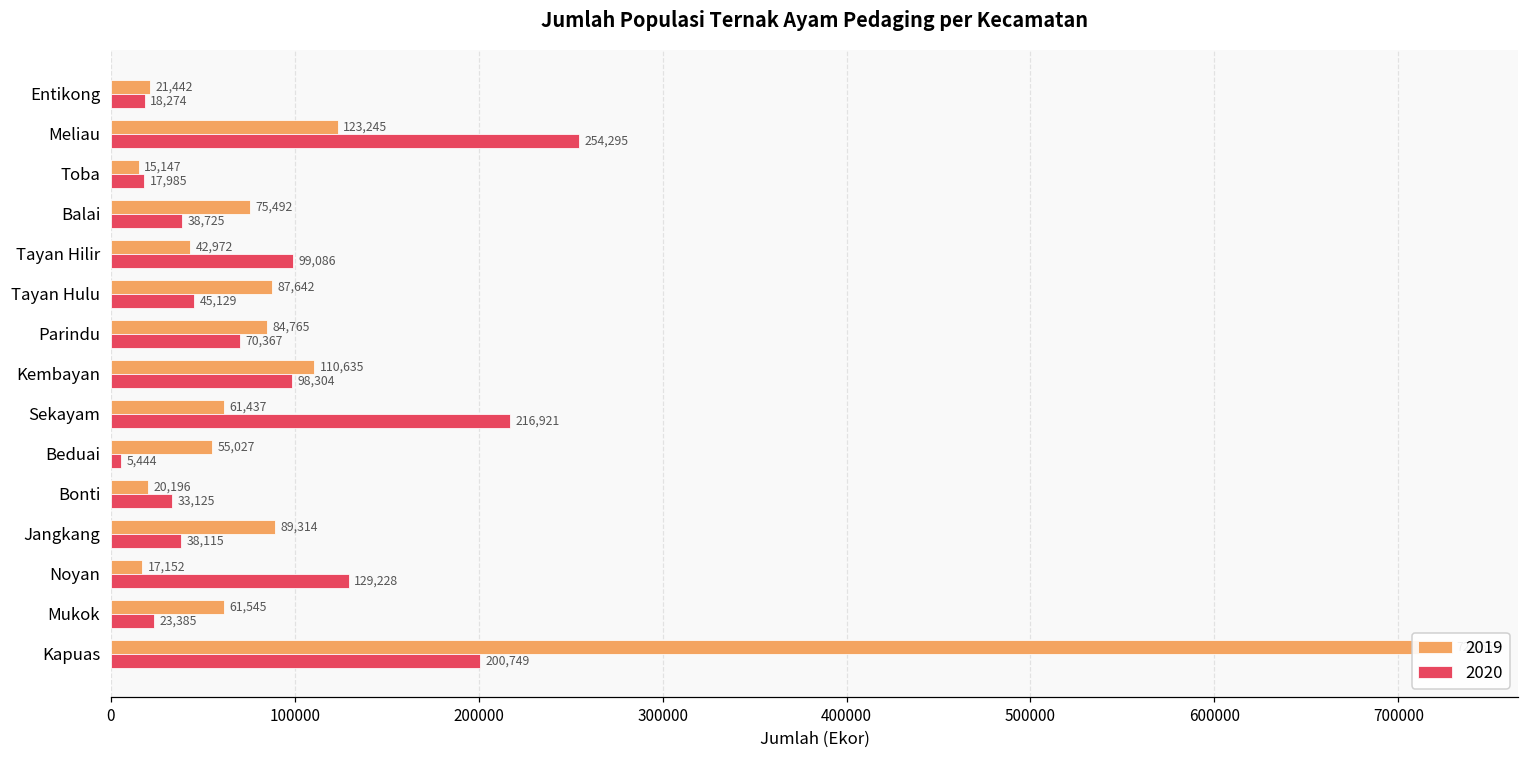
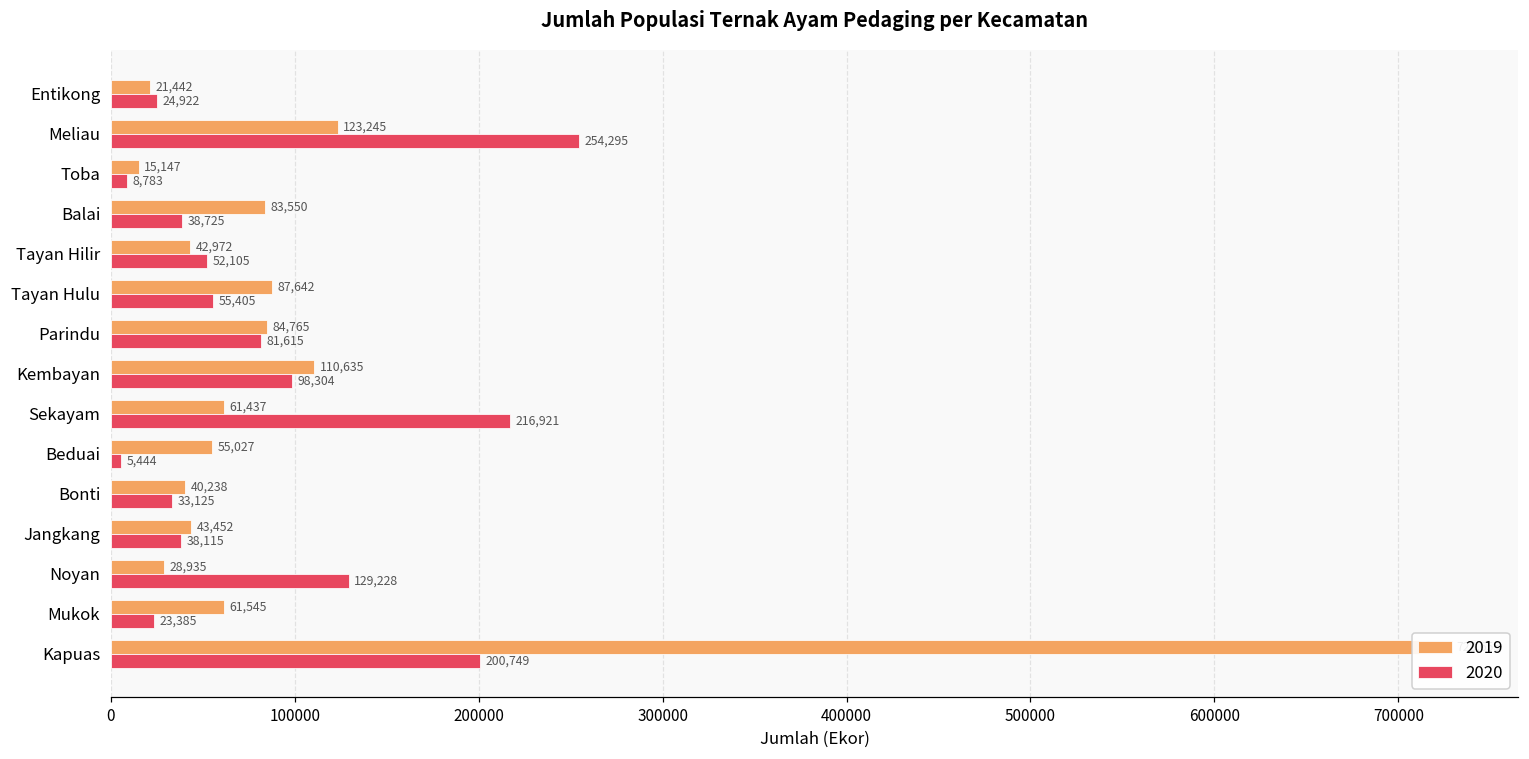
2020, Entikong: 18,274 -> 24,922
2020, Toba: 17,985 -> 8,783
2019, Balai: 75,492 -> 83,550
2020, Tayan Hilir: 99,086 -> 52,105
2020, Tayan Hulu: 45,129 -> 55,405
2020, Parindu: 70,367 -> 81,615
2019, Bonti: 20,196 -> 40,238
2019, Jangkang: 89,314 -> 43,452
2019, Noyan: 17,152 -> 28,935
